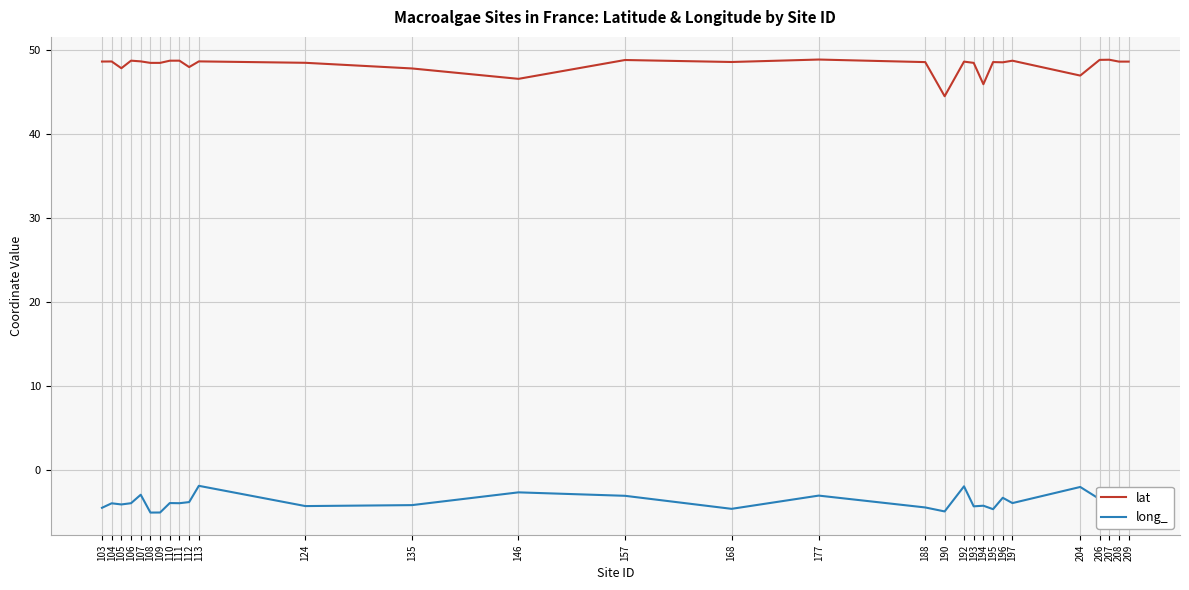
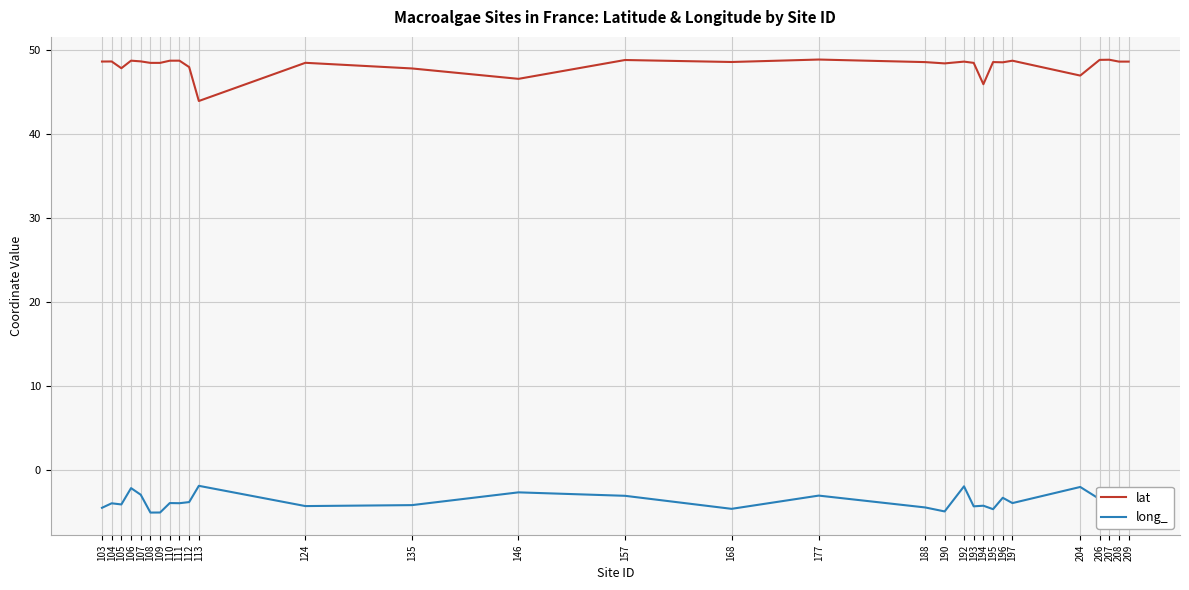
long_, 106: -4 -> -2
lat, 113: 49 -> 44
lat, 190: 44 -> 48
